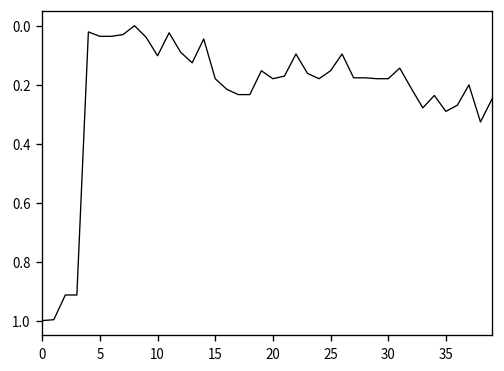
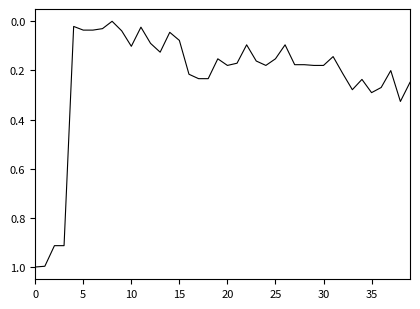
15: 0.18 -> 0.08
